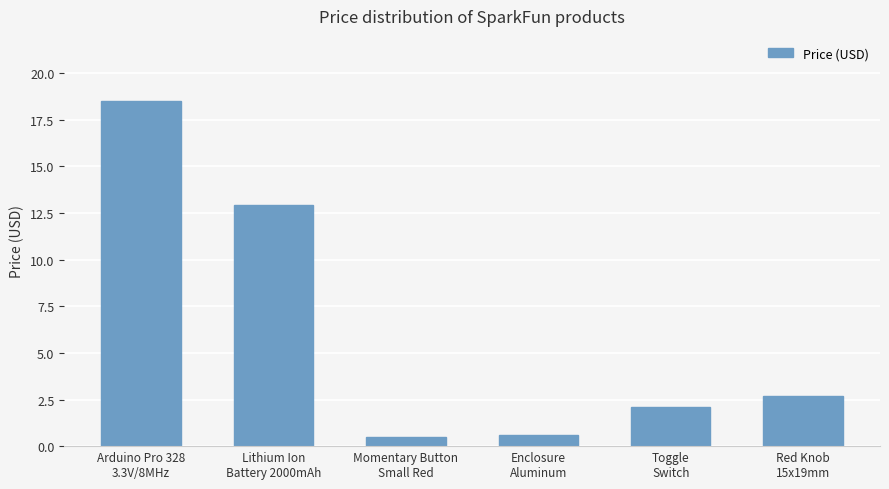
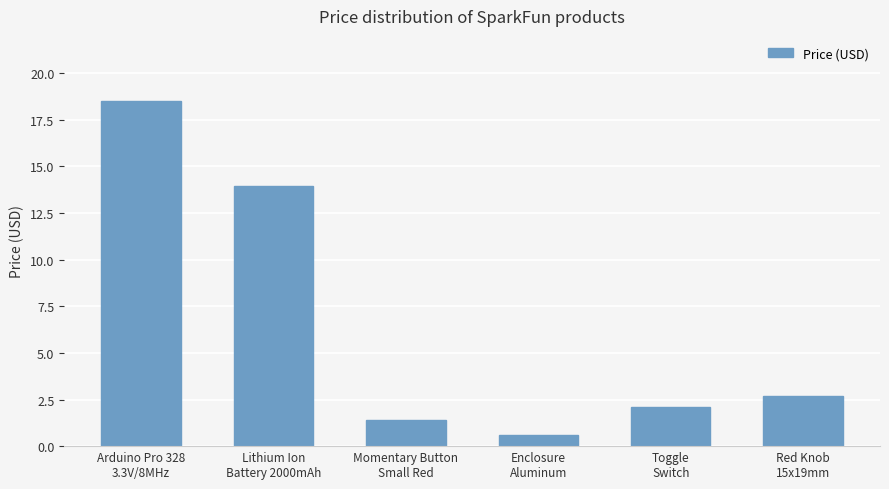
Lithium Ion Battery 2000mAh: 13.0 -> 14.0
Momentary Button Small Red: 0.5 -> 1.4
